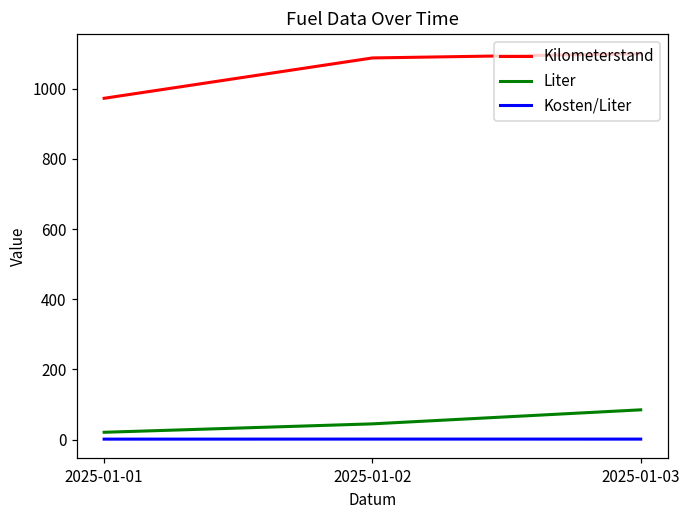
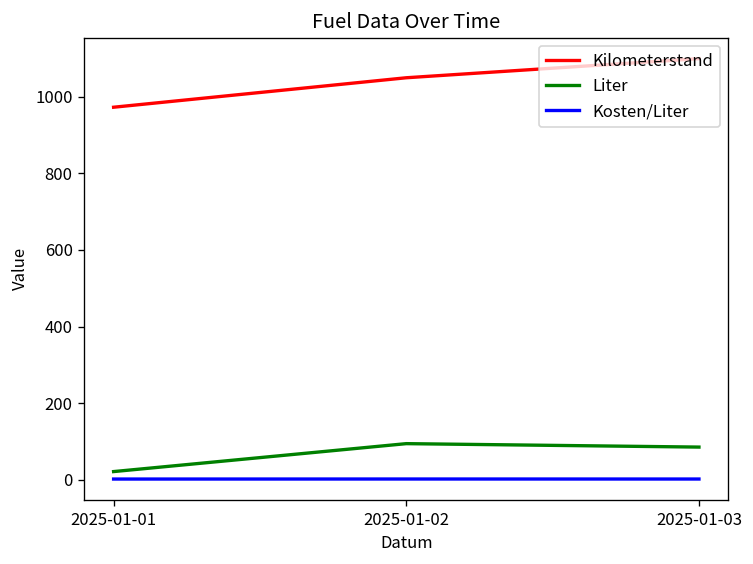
Kilometerstand, 2025-01-02: 1090 -> 1050
Liter, 2025-01-02: 50 -> 90
